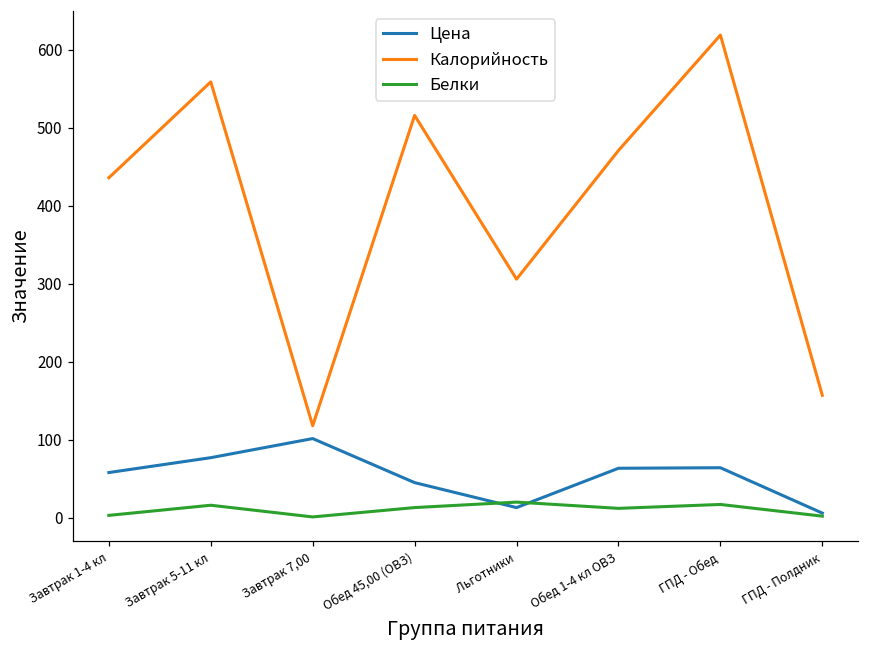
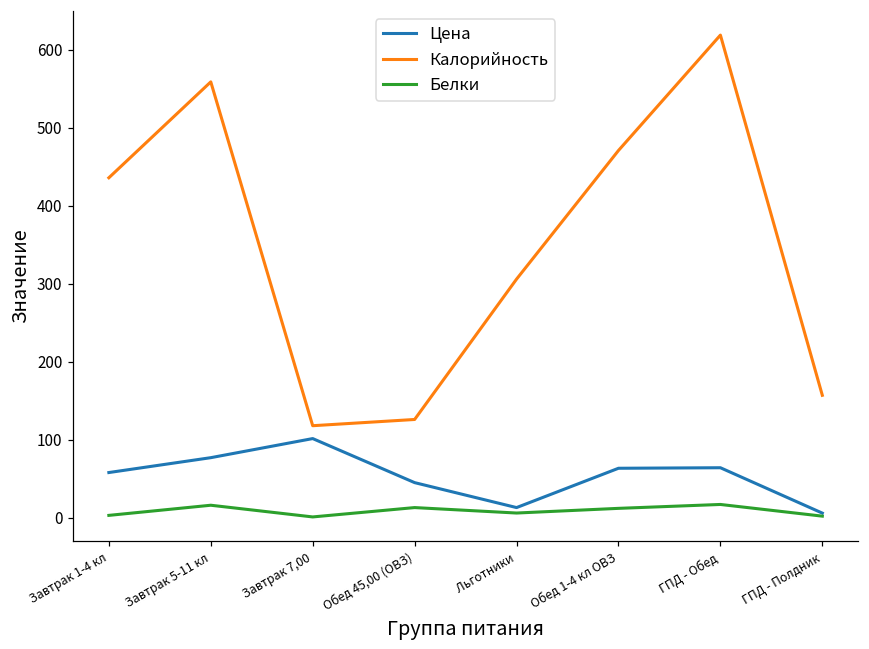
Калорийность, Обед 45,00 (ОВЗ): 520 -> 130
Белки, Льготники: 20 -> 10
